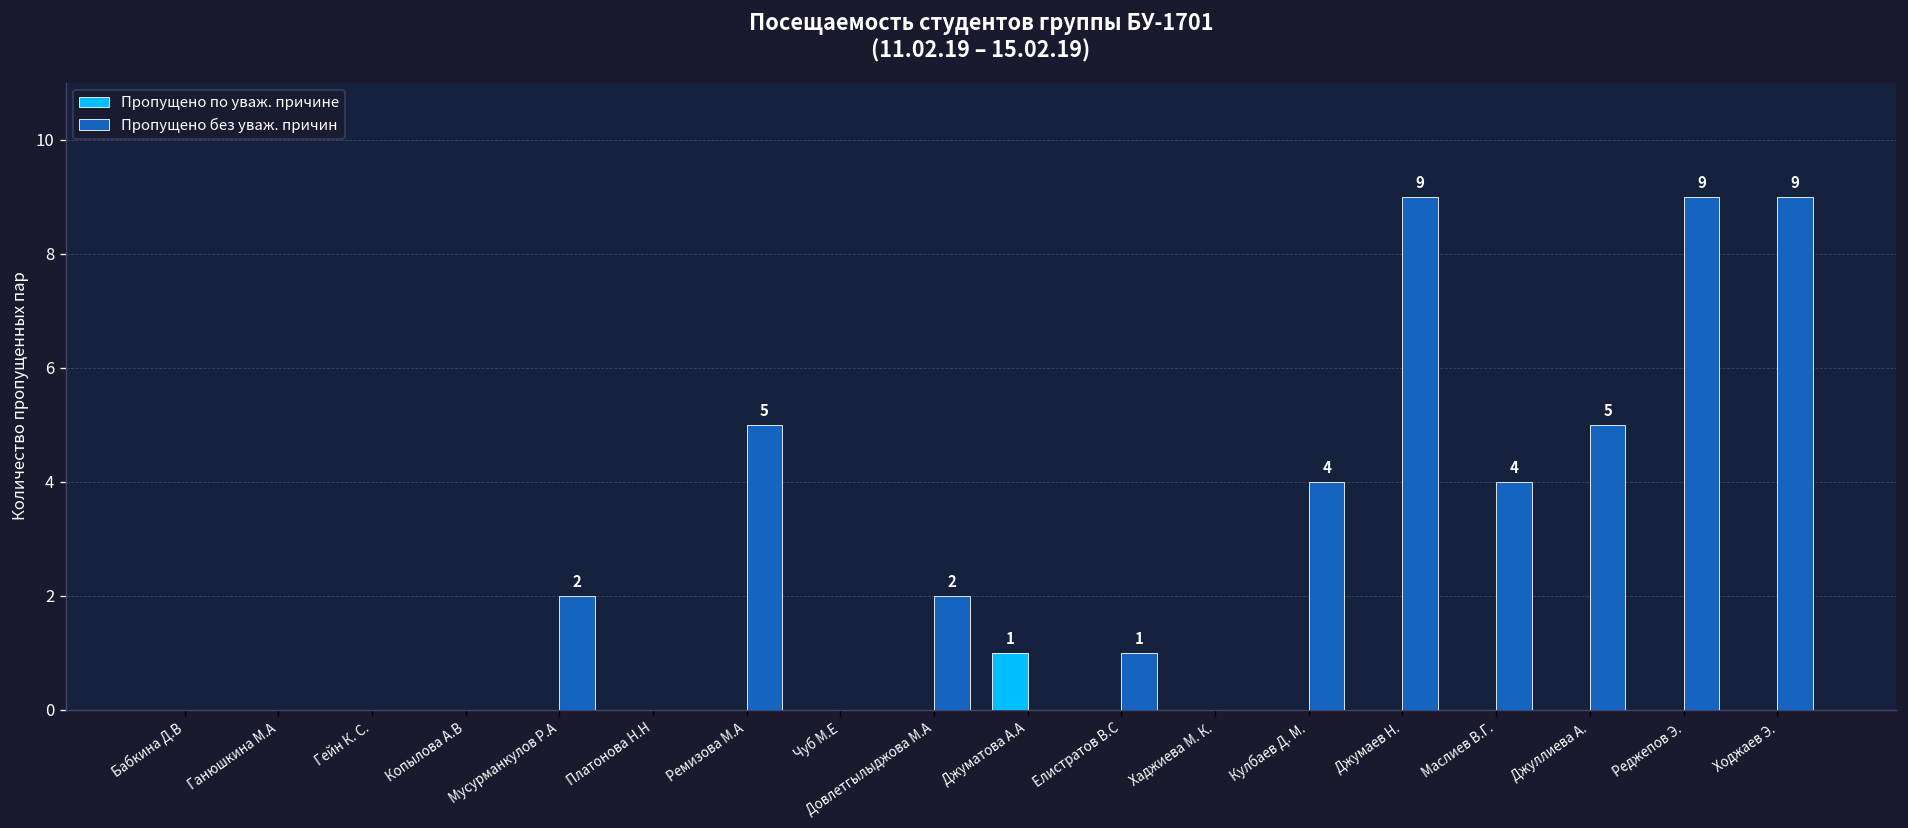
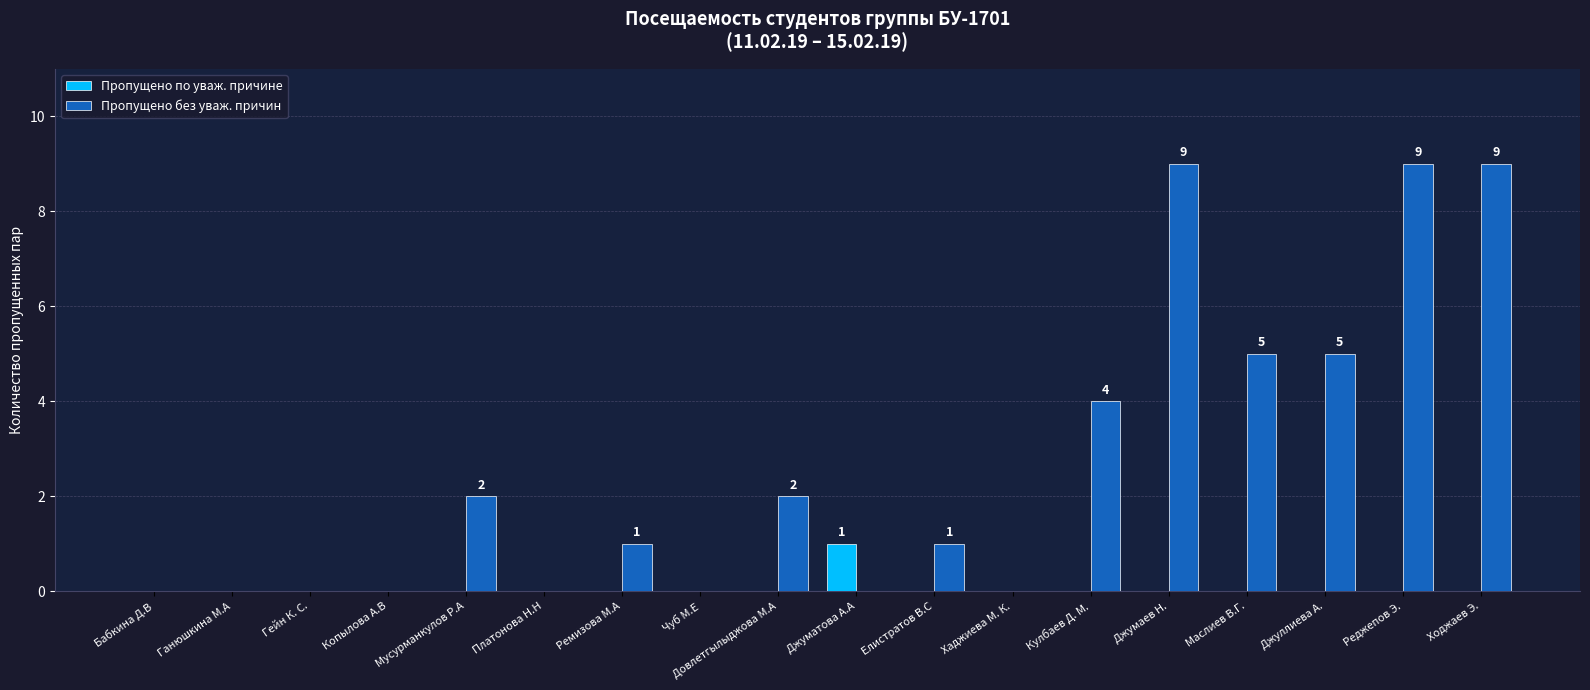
Пропущено без уваж. причин, Ремизова М.А: 5 -> 1
Пропущено без уваж. причин, Маслиев В.Г.: 4 -> 5
